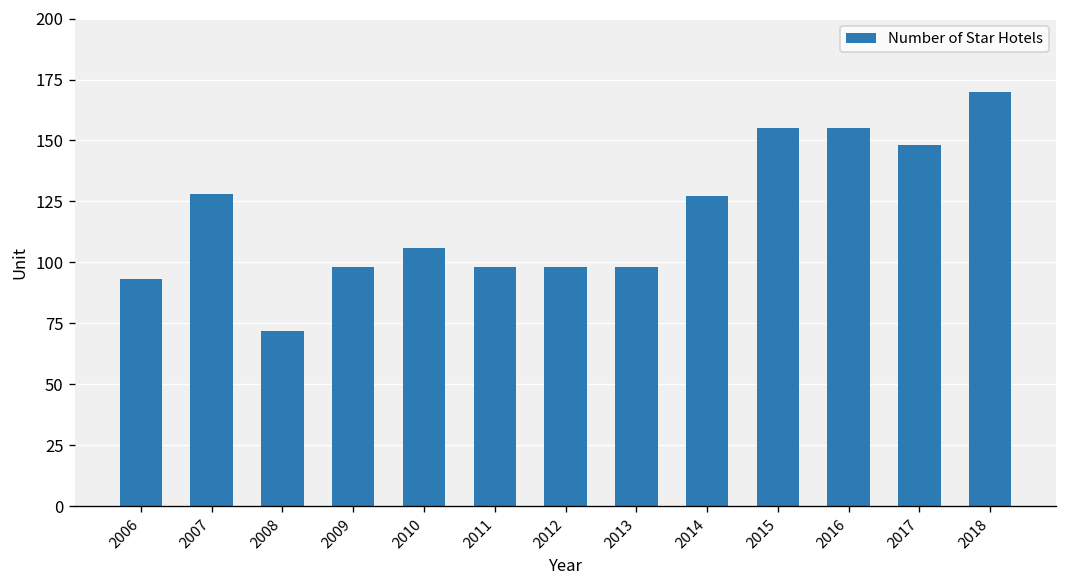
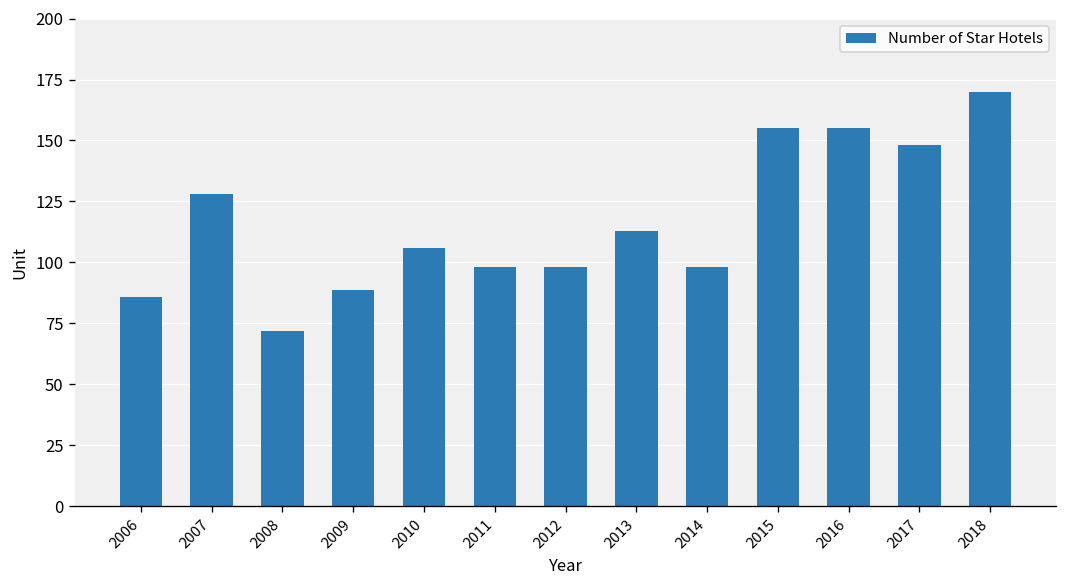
2006: 93 -> 86
2009: 98 -> 89
2013: 98 -> 113
2014: 127 -> 98
